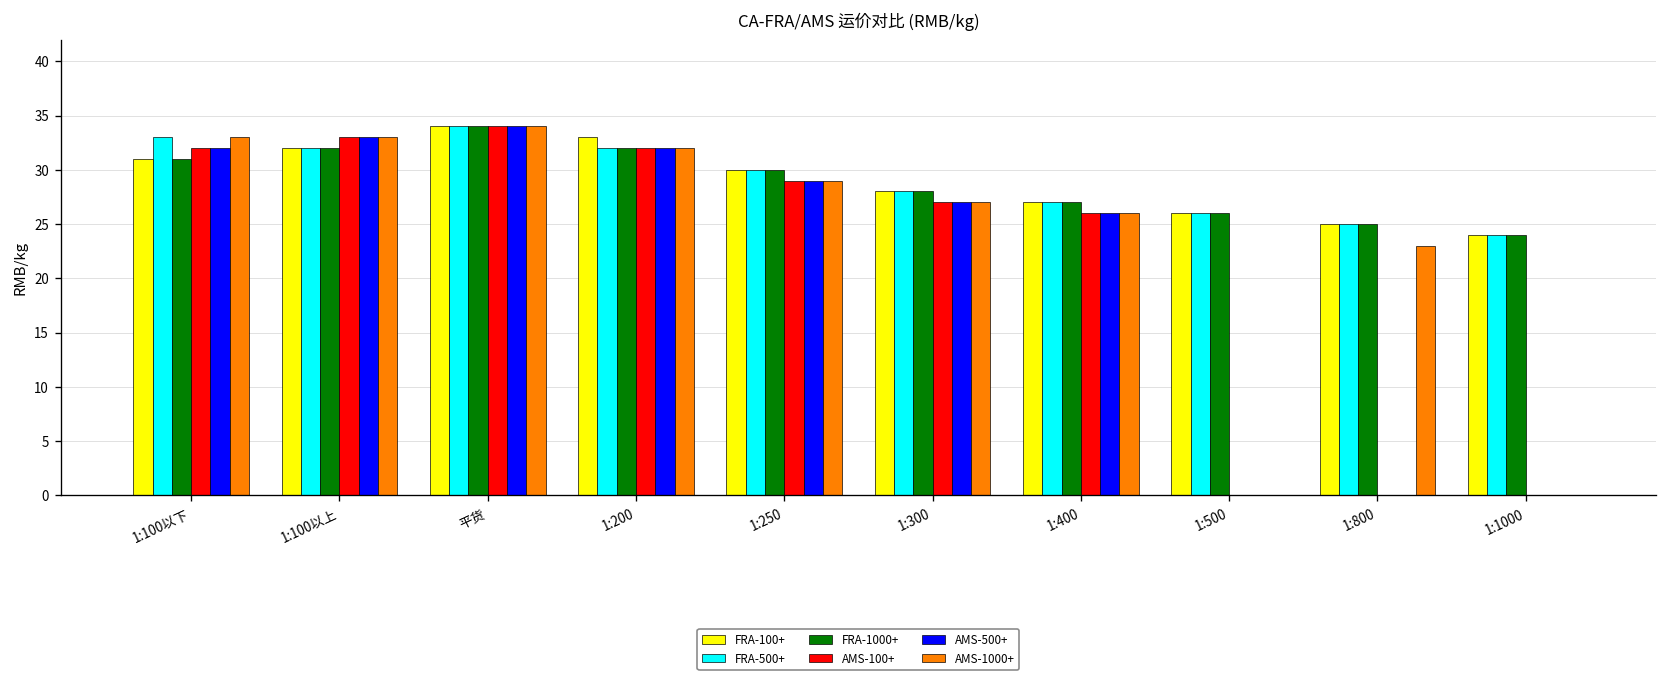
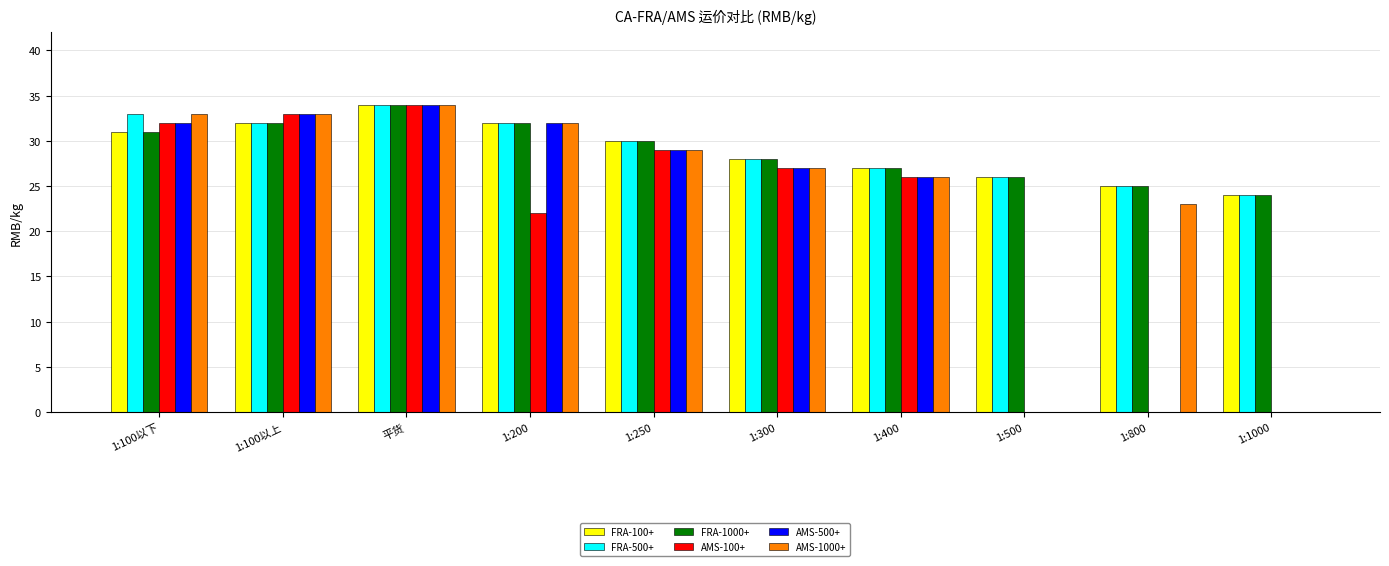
FRA-100+, 1:200: 33 -> 32
AMS-100+, 1:200: 32 -> 22
